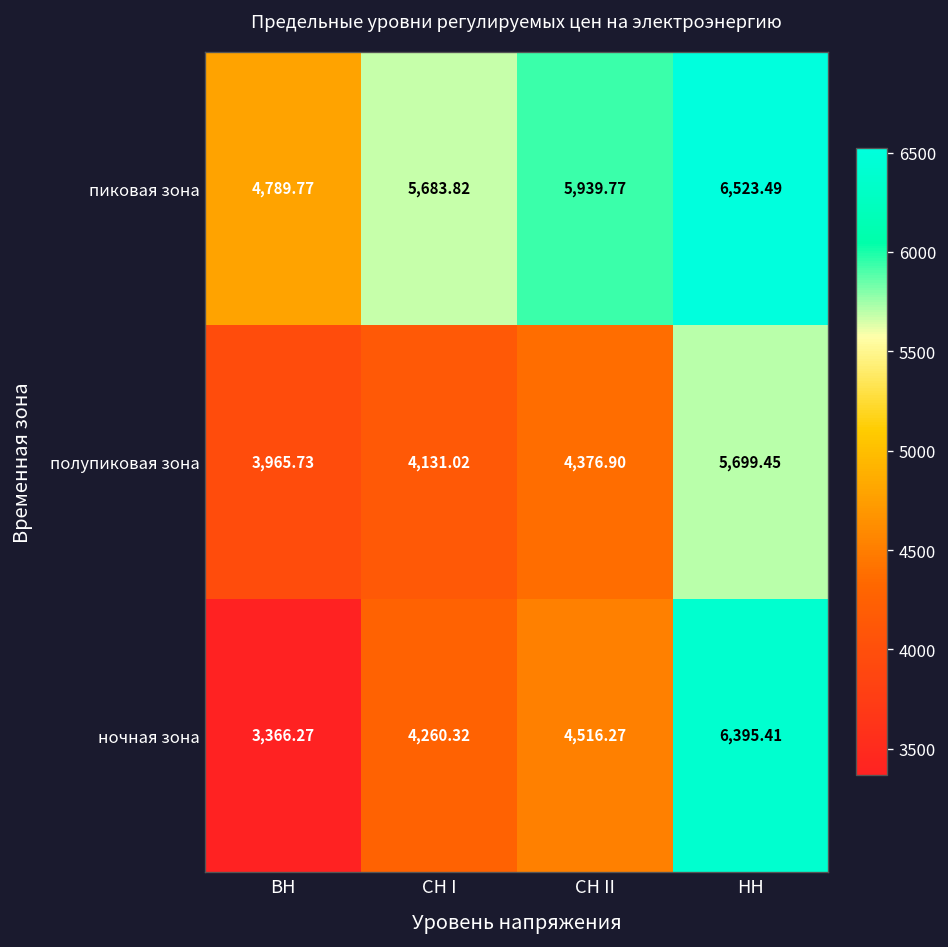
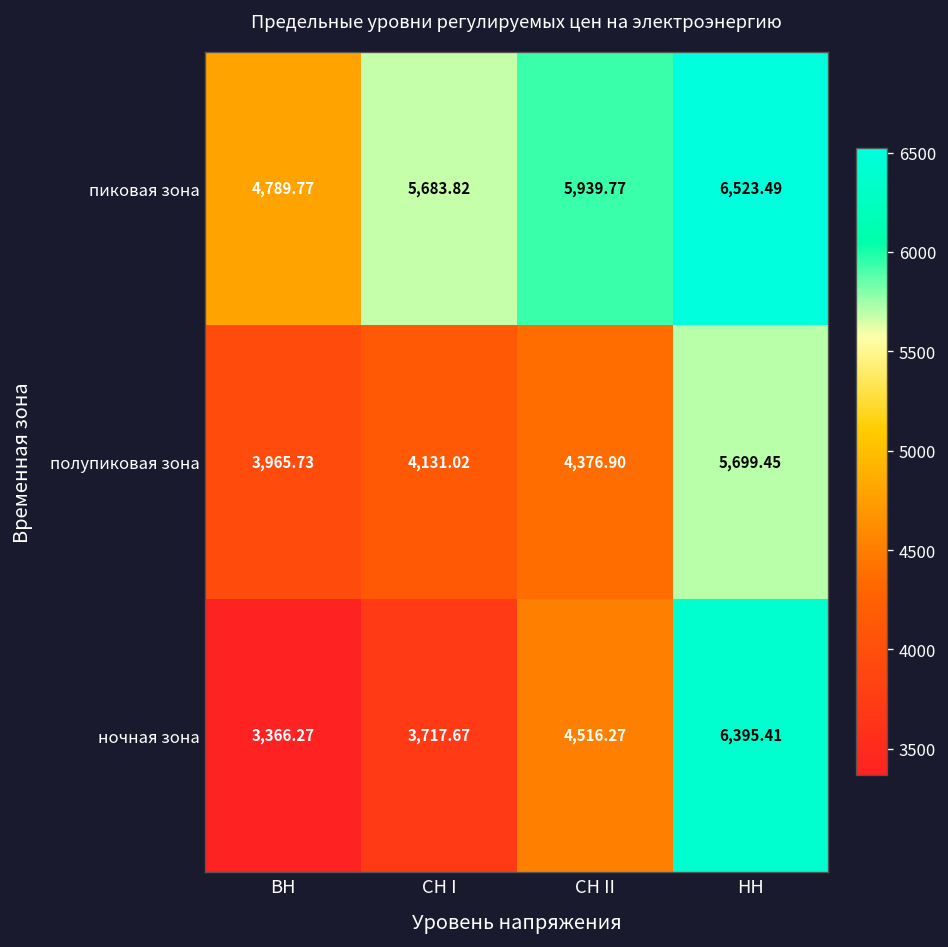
ночная зона, СН I: 4,260.32 -> 3,717.67
